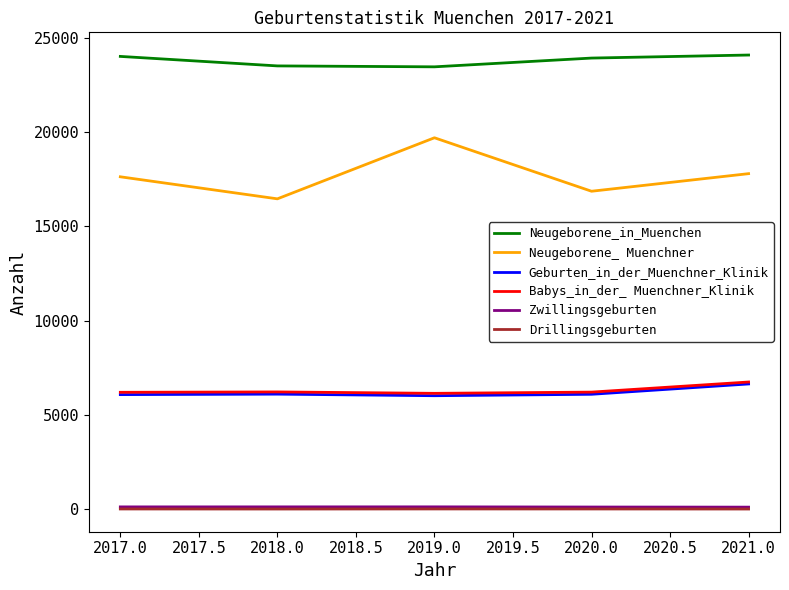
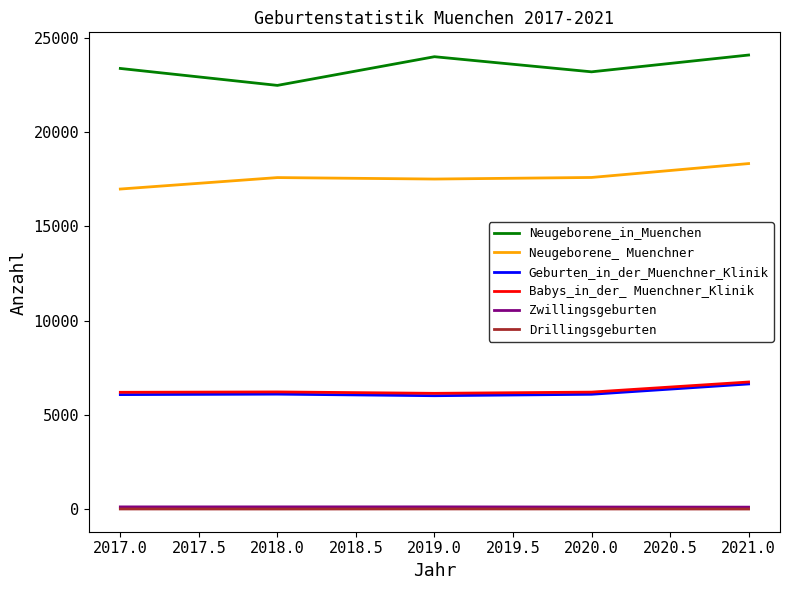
Neugeborene_in_Muenchen, 2017.0: 24000 -> 23400
Neugeborene_ Muenchner, 2017.0: 17600 -> 17000
Neugeborene_in_Muenchen, 2018.0: 23500 -> 22500
Neugeborene_ Muenchner, 2018.0: 16500 -> 17600
Neugeborene_in_Muenchen, 2019.0: 23500 -> 24000
Neugeborene_ Muenchner, 2019.0: 19700 -> 17500
Neugeborene_in_Muenchen, 2020.0: 23900 -> 23200
Neugeborene_ Muenchner, 2020.0: 16900 -> 17600
Neugeborene_ Muenchner, 2021.0: 17800 -> 18300
